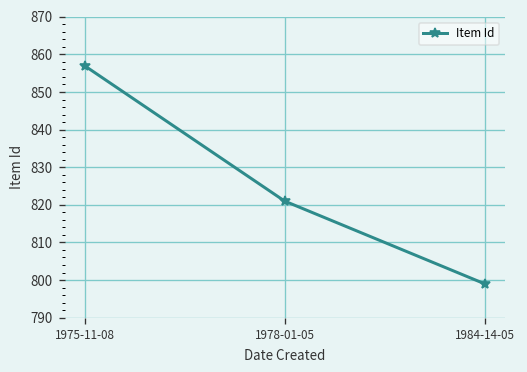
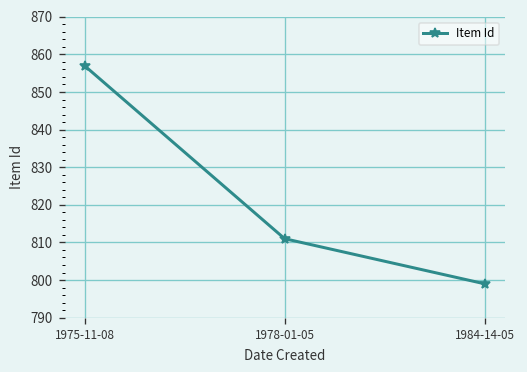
1978-01-05: 821 -> 811
